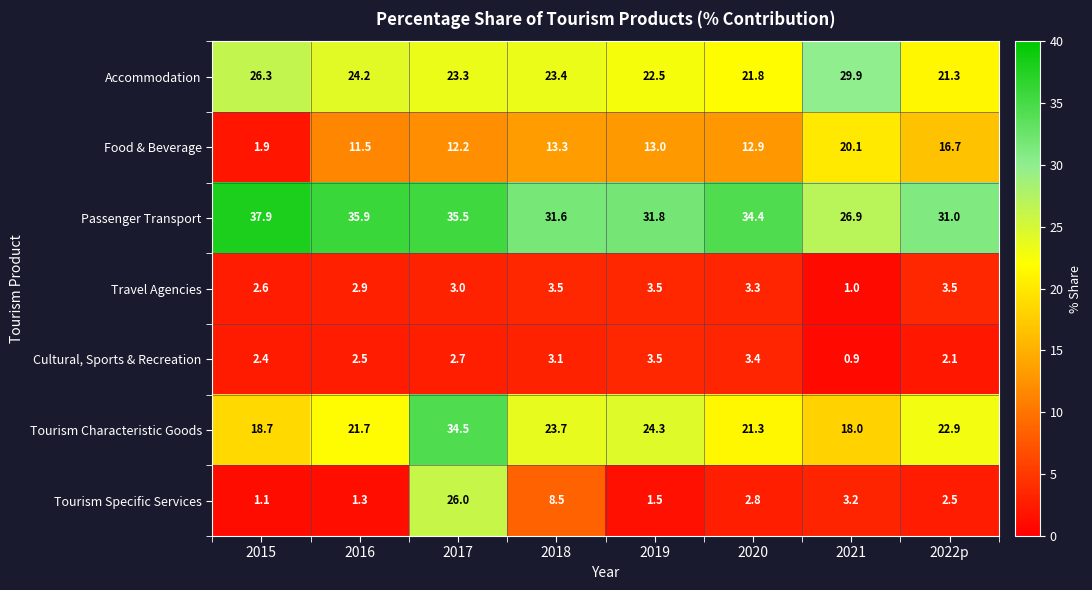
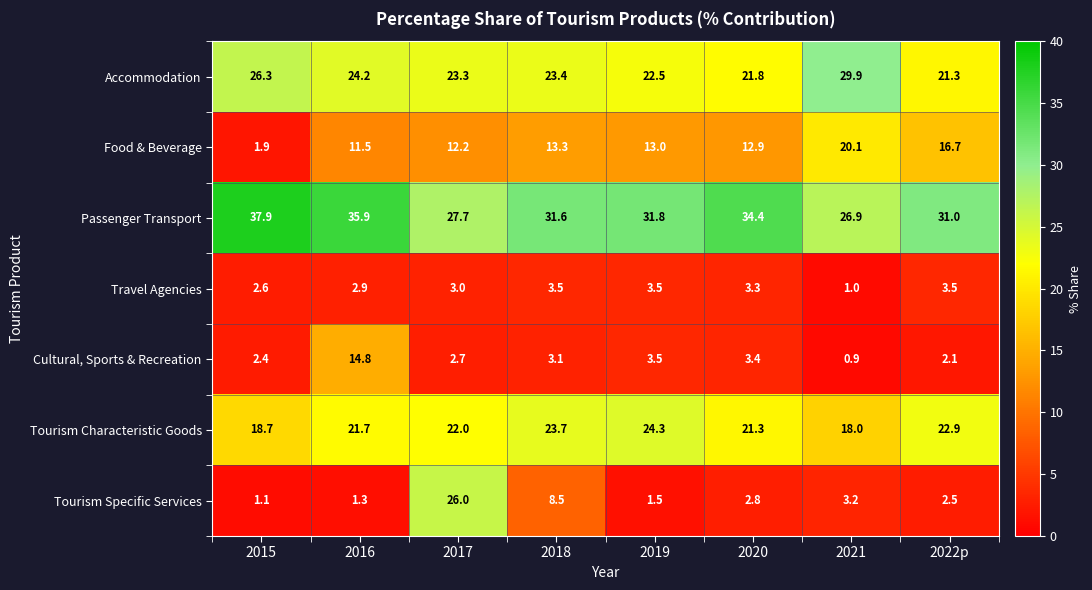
Passenger Transport, 2017: 35.5 -> 27.7
Cultural, Sports & Recreation, 2016: 2.5 -> 14.8
Tourism Characteristic Goods, 2017: 34.5 -> 22.0
